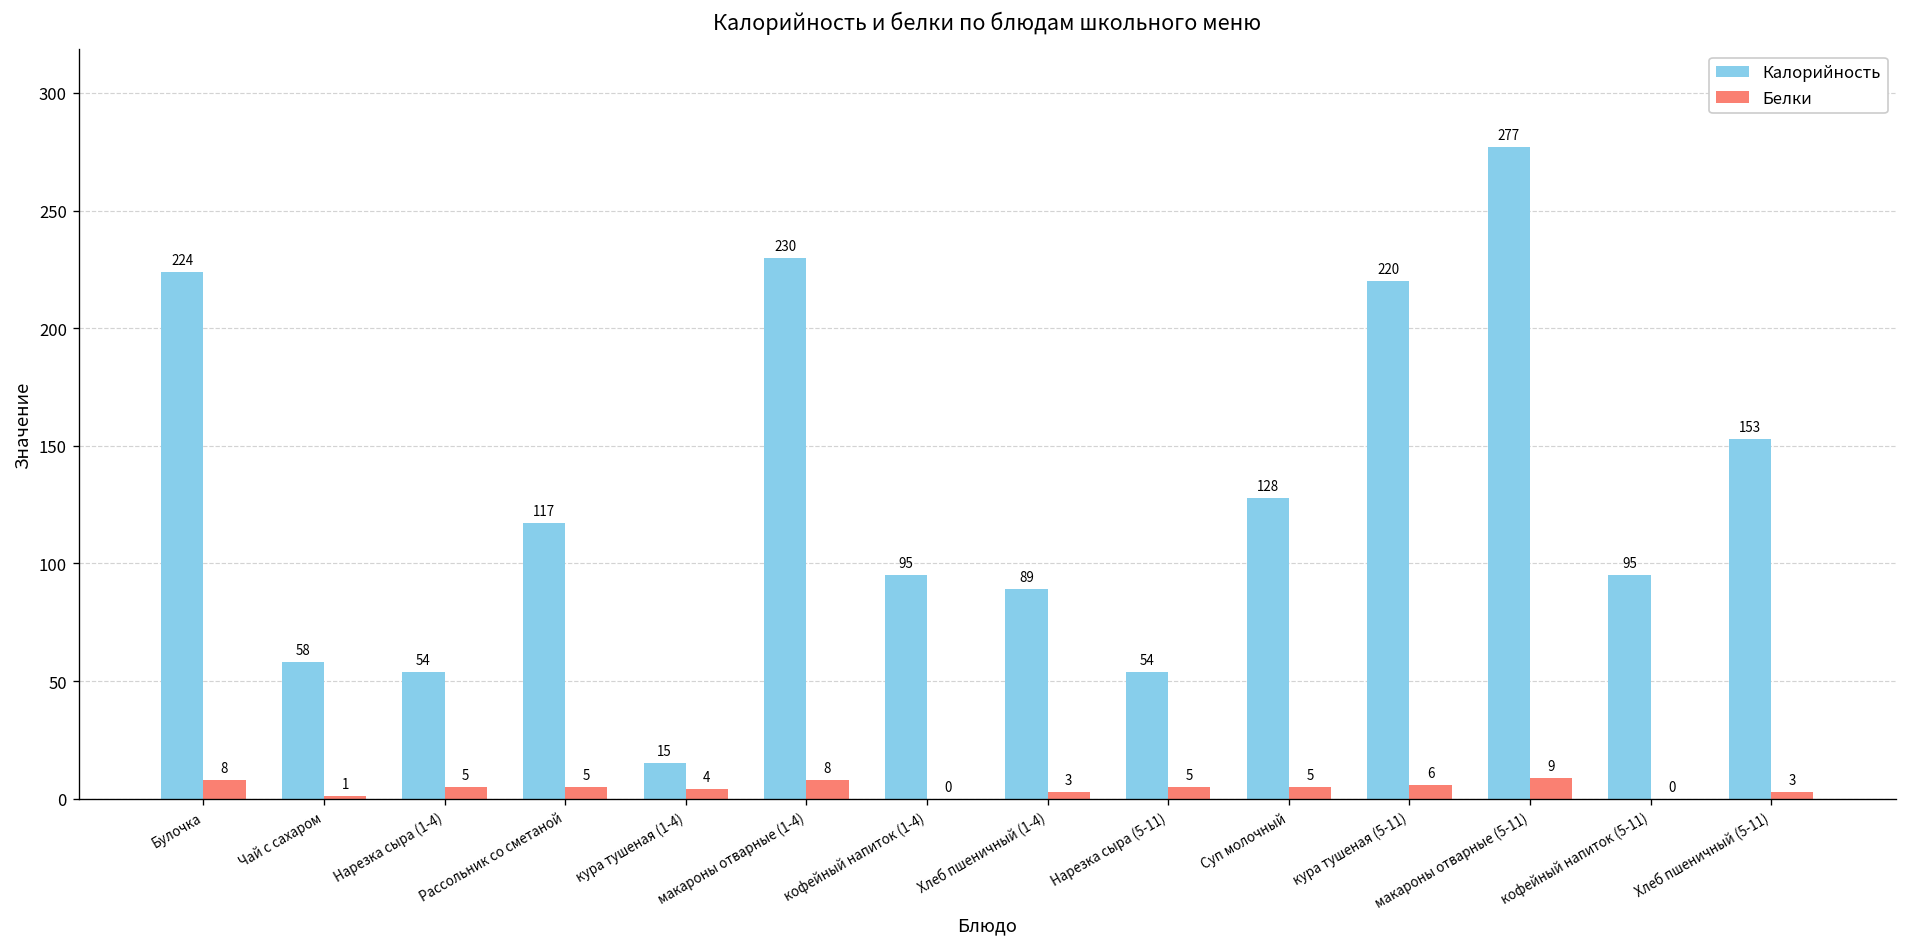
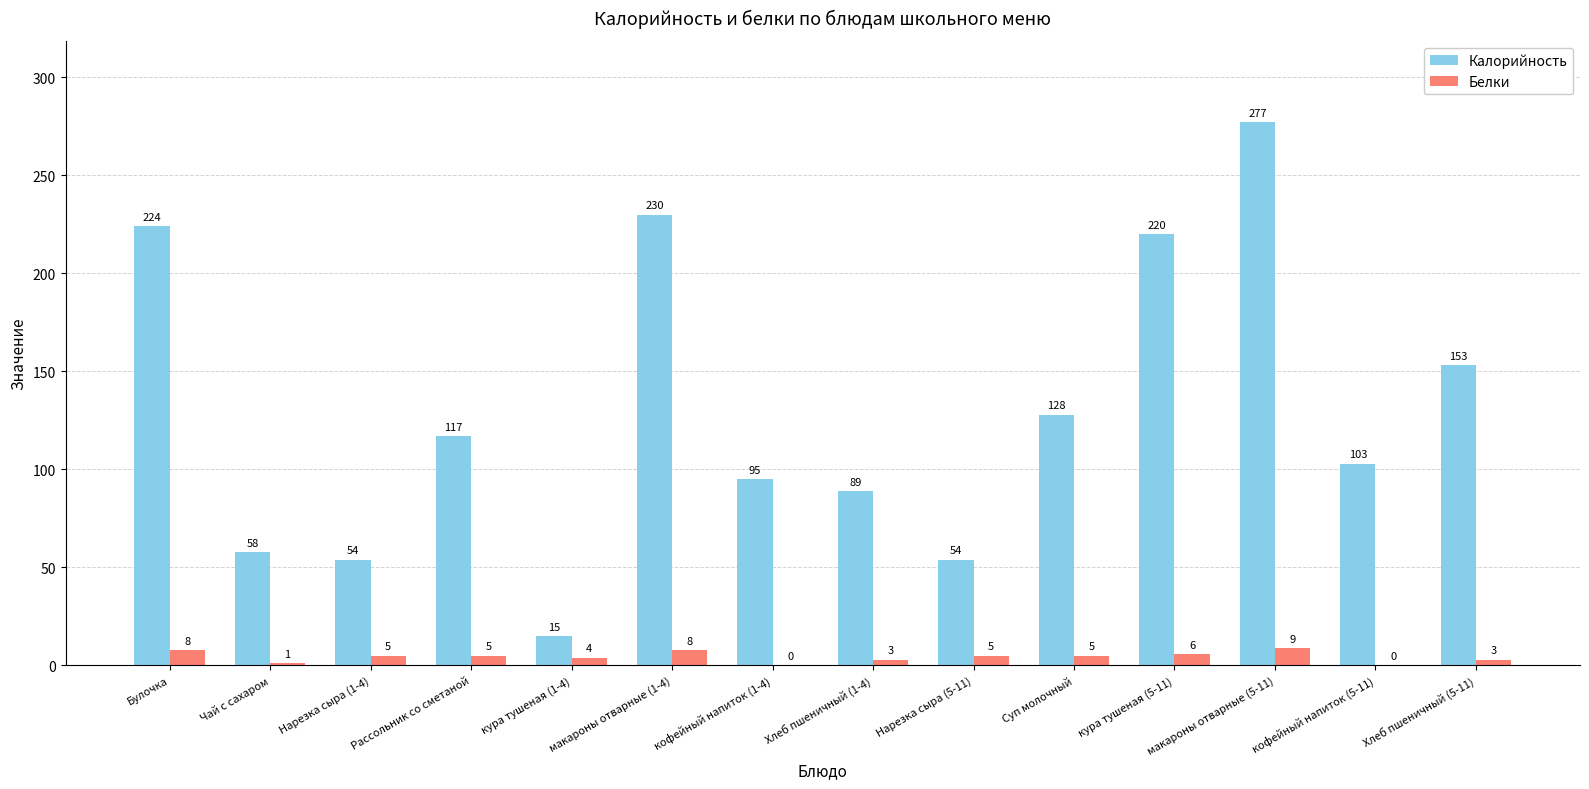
Калорийность, кофейный напиток (5-11): 95 -> 103
